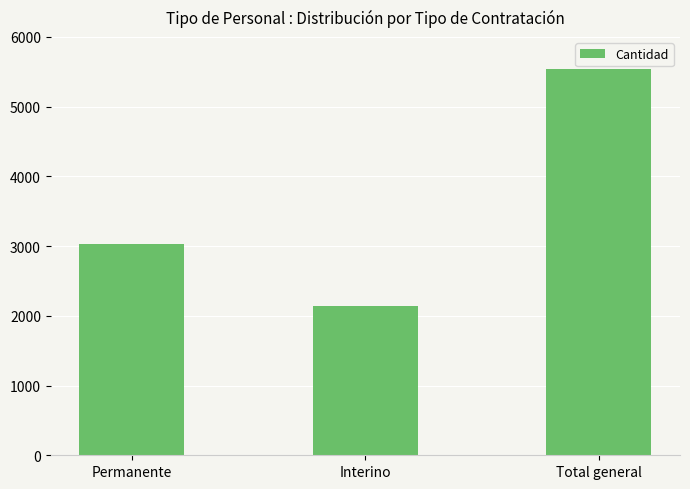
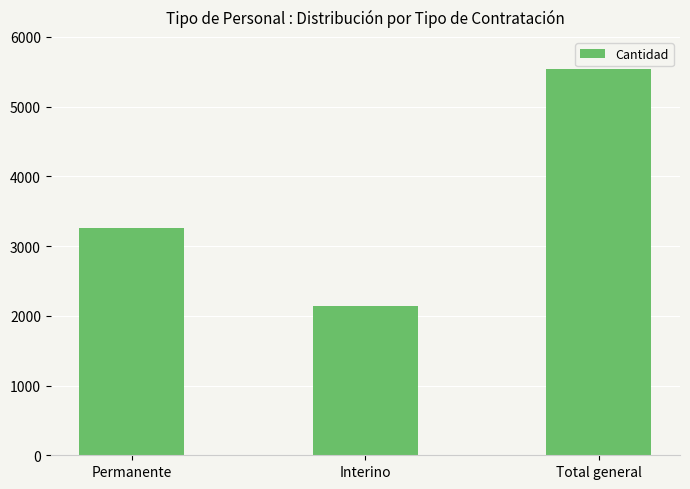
Permanente: 3000 -> 3300
